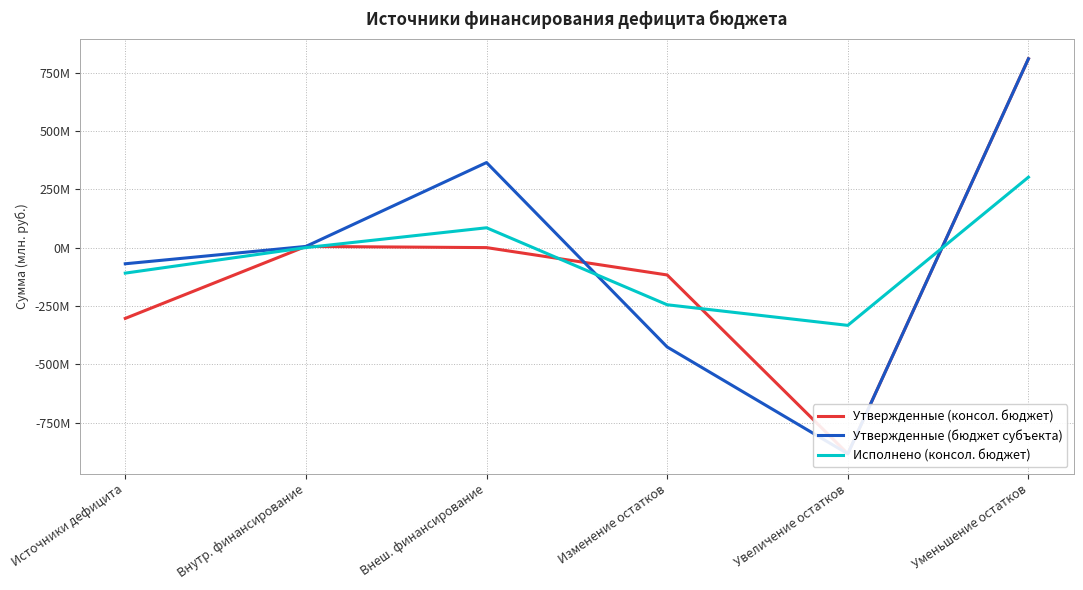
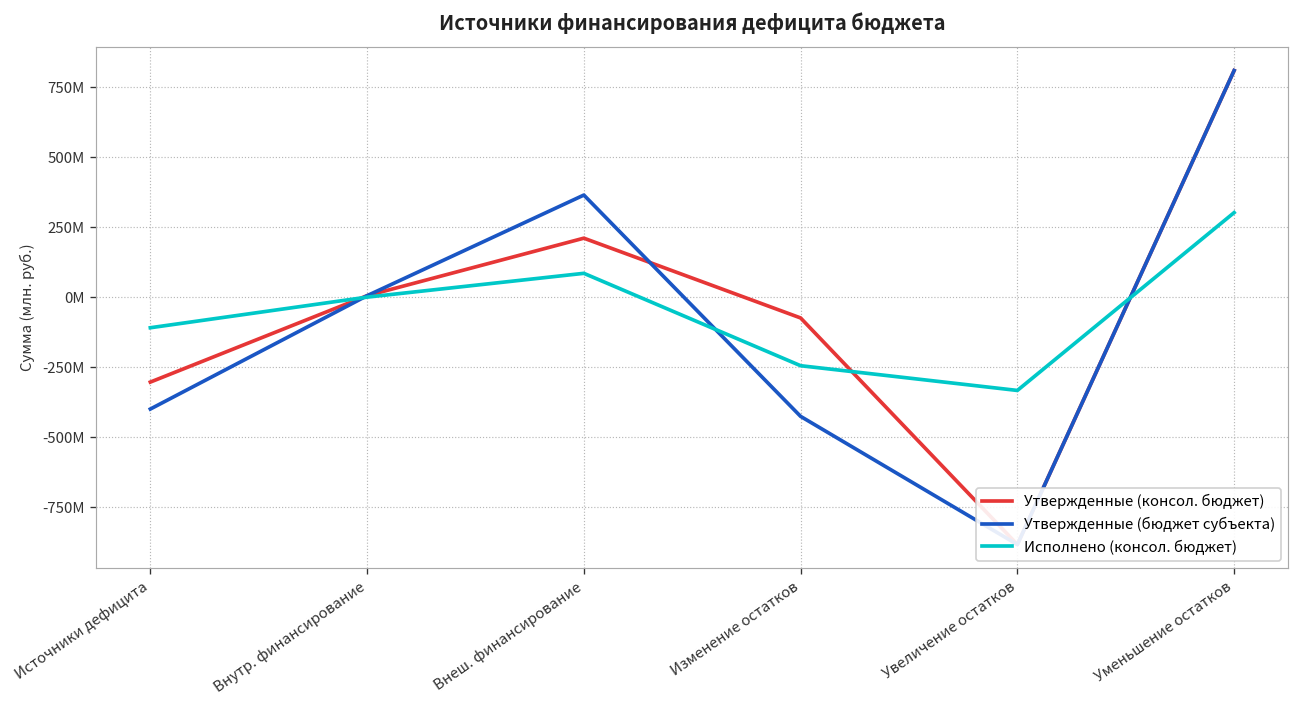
Утвержденные (бюджет субъекта), Источники дефицита: -70000000 -> -400000000
Утвержденные (консол. бюджет), Внеш. финансирование: 0 -> 210000000
Утвержденные (консол. бюджет), Изменение остатков: -120000000 -> -70000000
